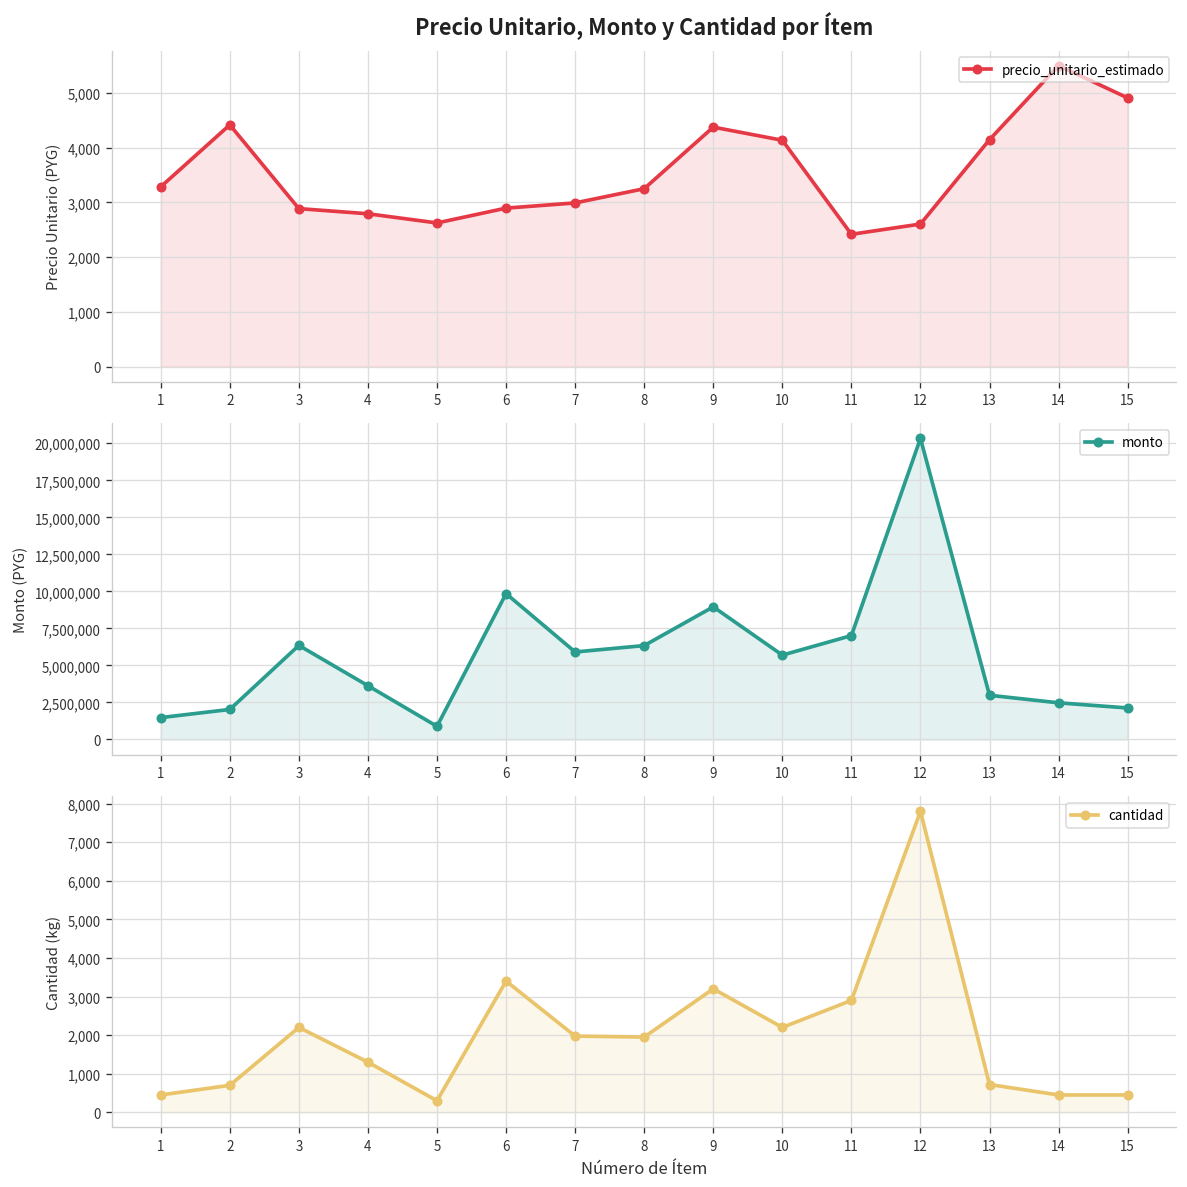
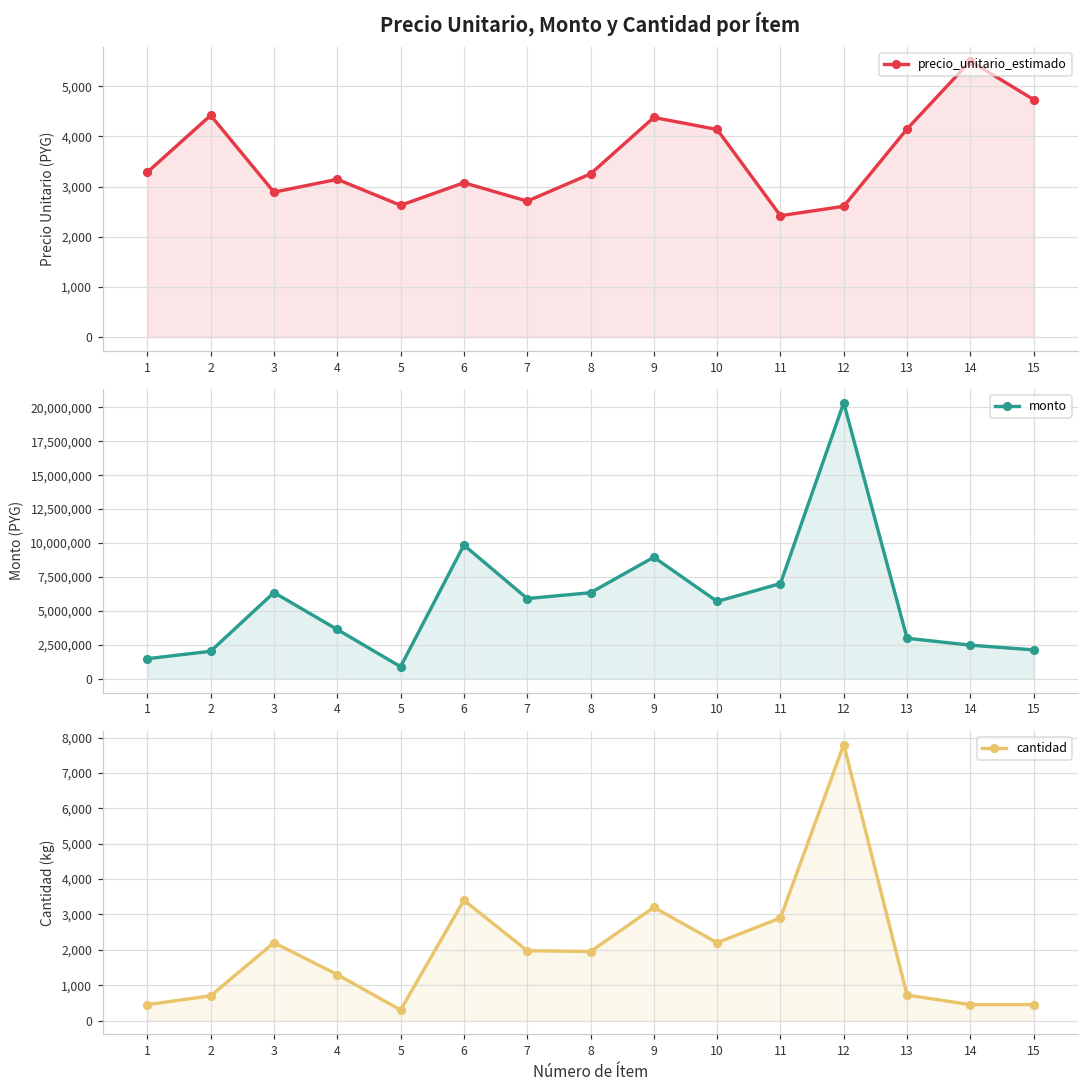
Precio Unitario, Monto y Cantidad por Ítem, 4: 2,800 -> 3,100
Precio Unitario, Monto y Cantidad por Ítem, 6: 2,900 -> 3,100
Precio Unitario, Monto y Cantidad por Ítem, 7: 3,000 -> 2,700
Precio Unitario, Monto y Cantidad por Ítem, 15: 4,900 -> 4,700
